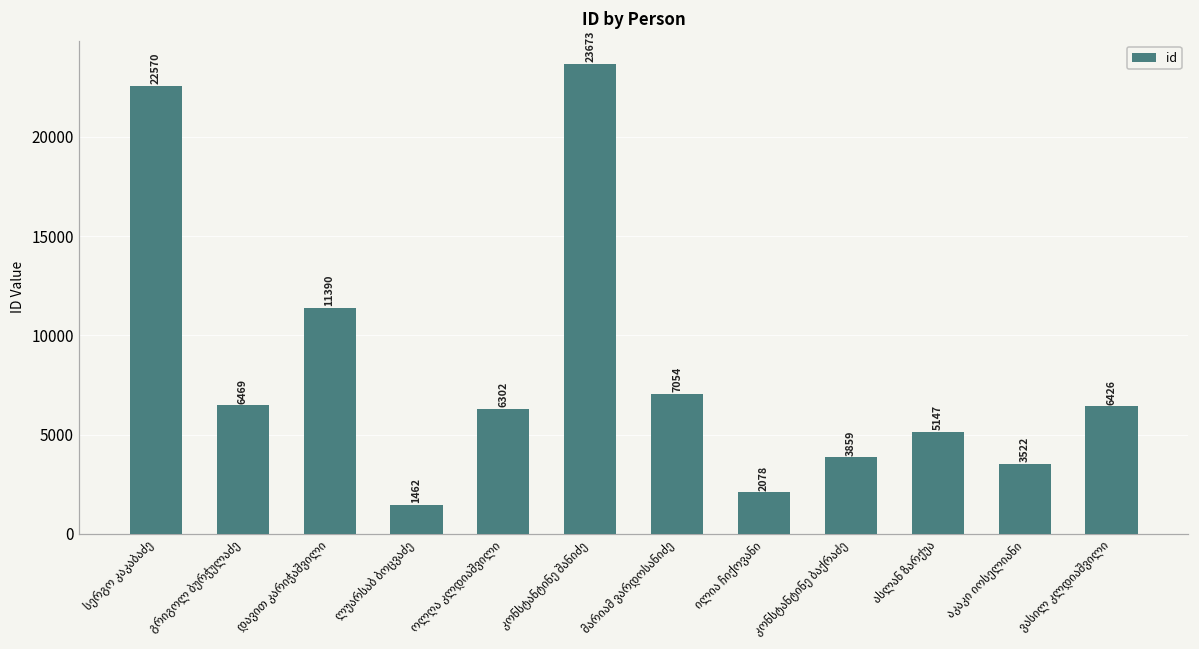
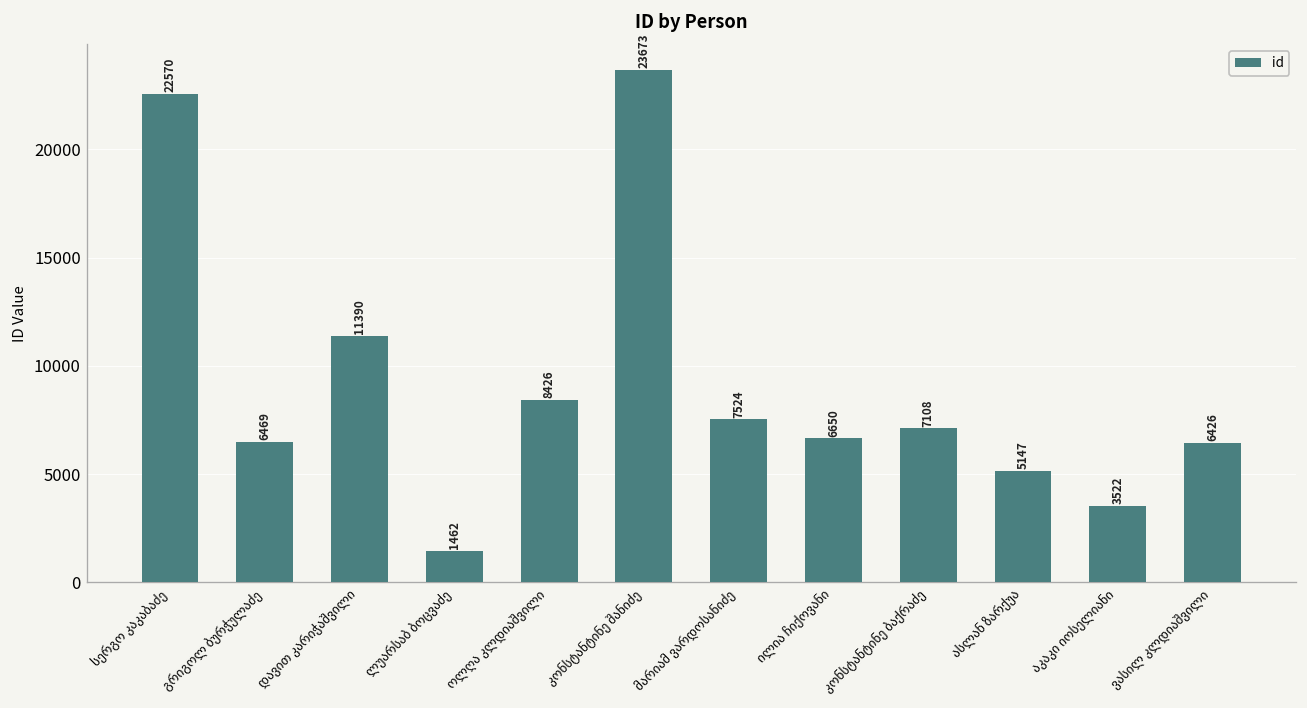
ოლღა კლდიაშვილი: 6302 -> 8426
მარიამ ვარდოსანიძე: 7054 -> 7524
ილია ჩიქოვანი: 2078 -> 6650
კონსტანტინე ბაქრაძე: 3859 -> 7108
